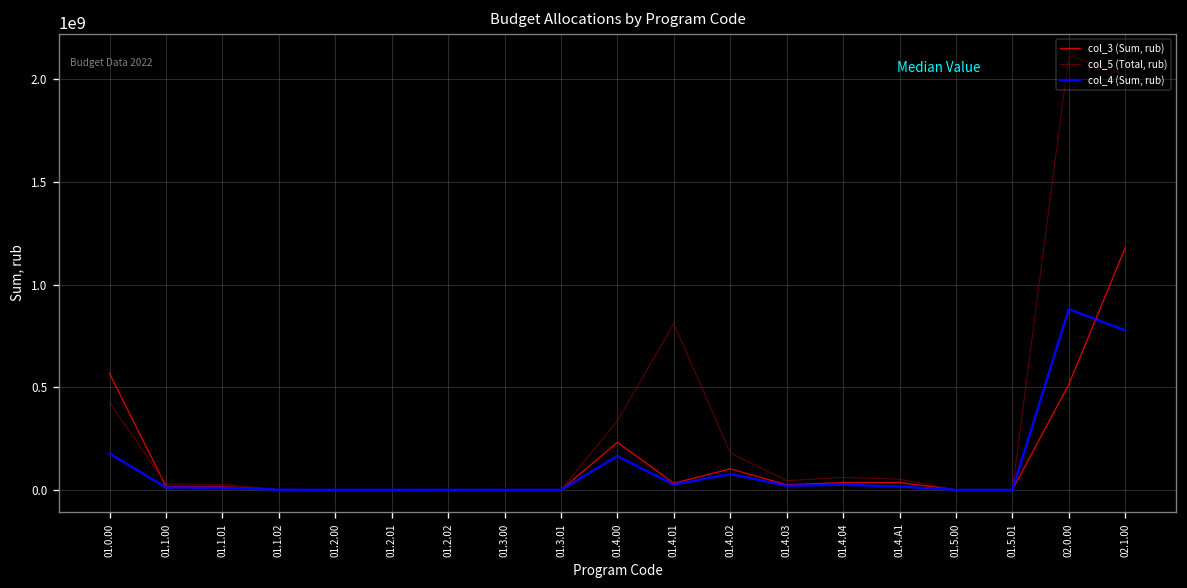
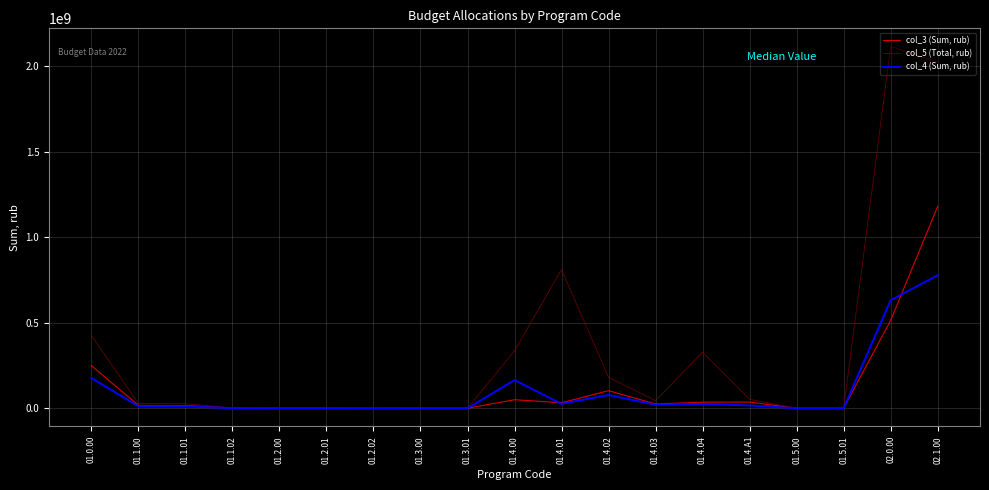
col_3 (Sum, rub), 01.0.00: 570000000 -> 250000000
col_3 (Sum, rub), 01.4.00: 230000000 -> 50000000
col_5 (Total, rub), 01.4.04: 60000000 -> 330000000
col_4 (Sum, rub), 02.0.00: 880000000 -> 630000000
